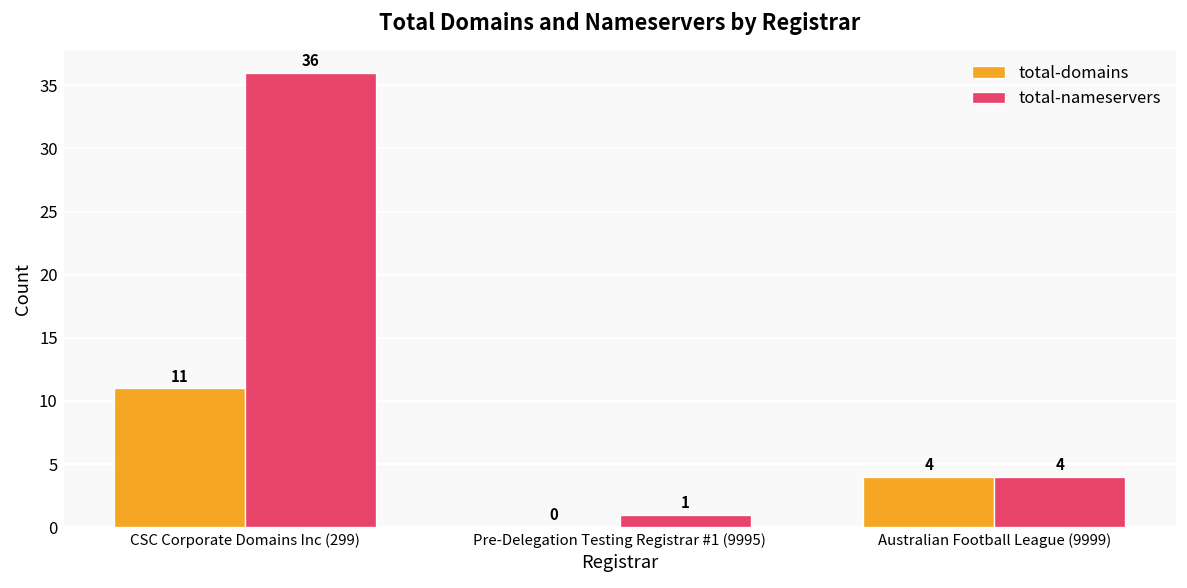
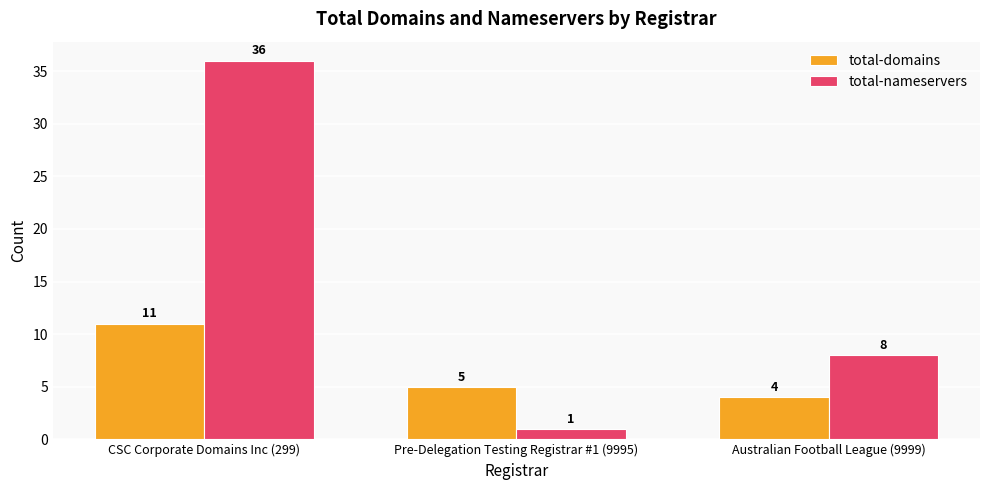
total-domains, Pre-Delegation Testing Registrar #1 (9995): 0 -> 5
total-nameservers, Australian Football League (9999): 4 -> 8
